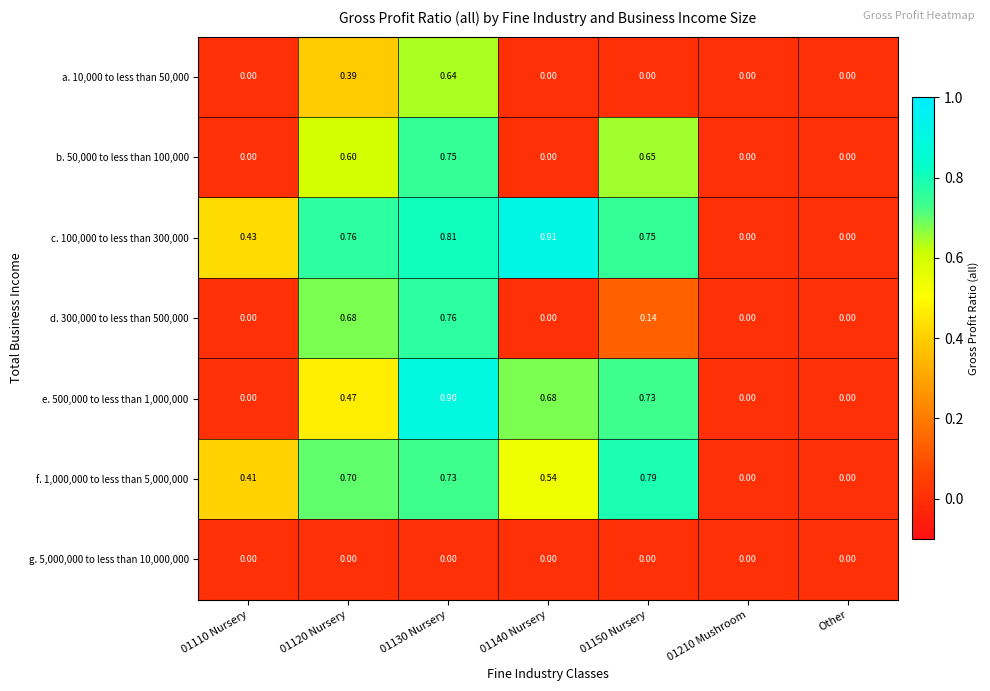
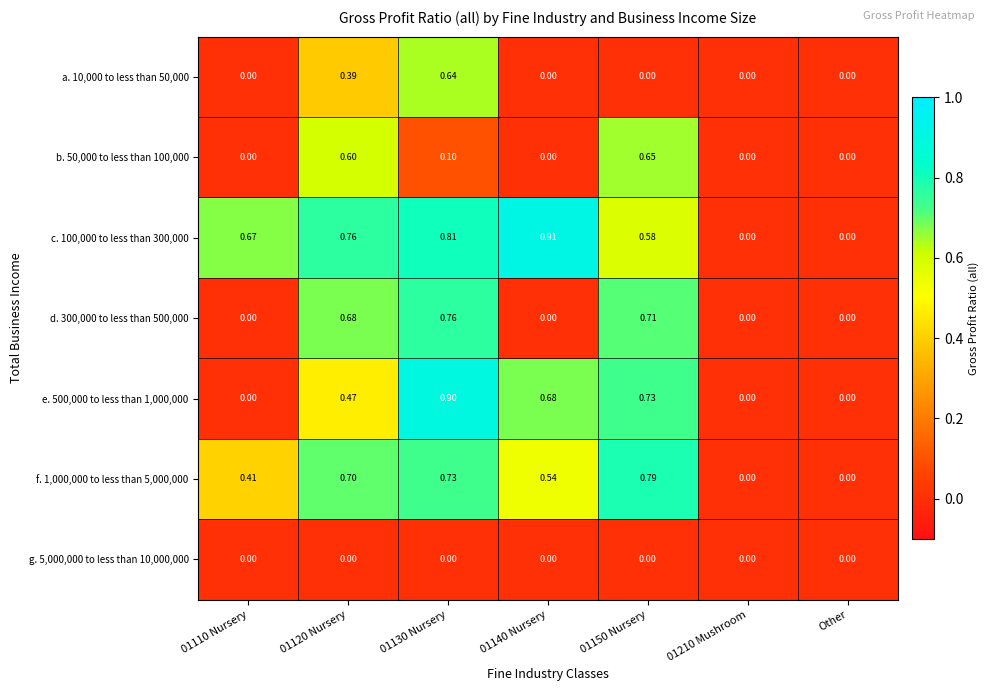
b. 50,000 to less than 100,000, 01130 Nursery: 0.75 -> 0.10
c. 100,000 to less than 300,000, 01110 Nursery: 0.43 -> 0.67
c. 100,000 to less than 300,000, 01150 Nursery: 0.75 -> 0.58
d. 300,000 to less than 500,000, 01150 Nursery: 0.14 -> 0.71
